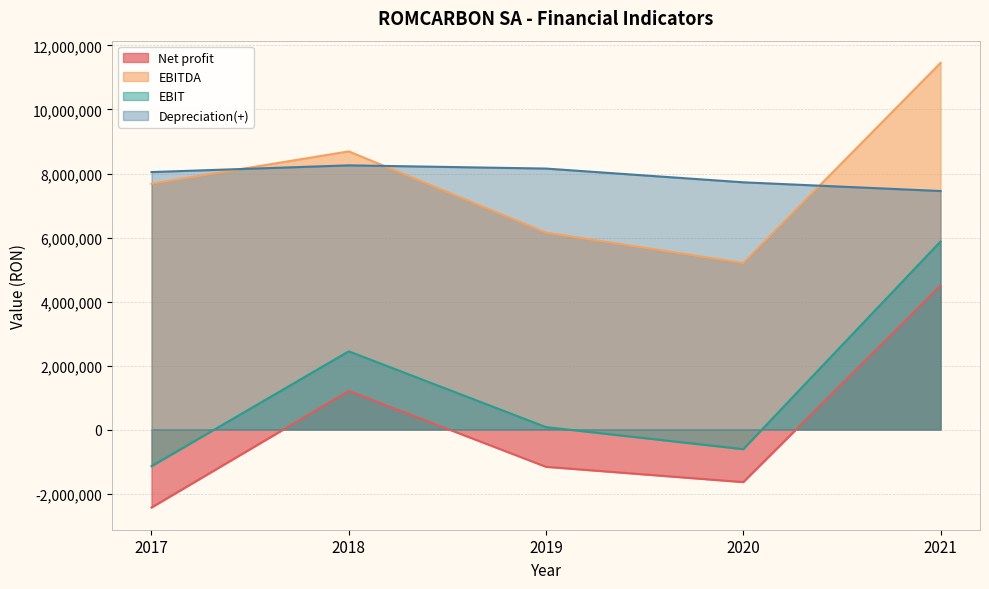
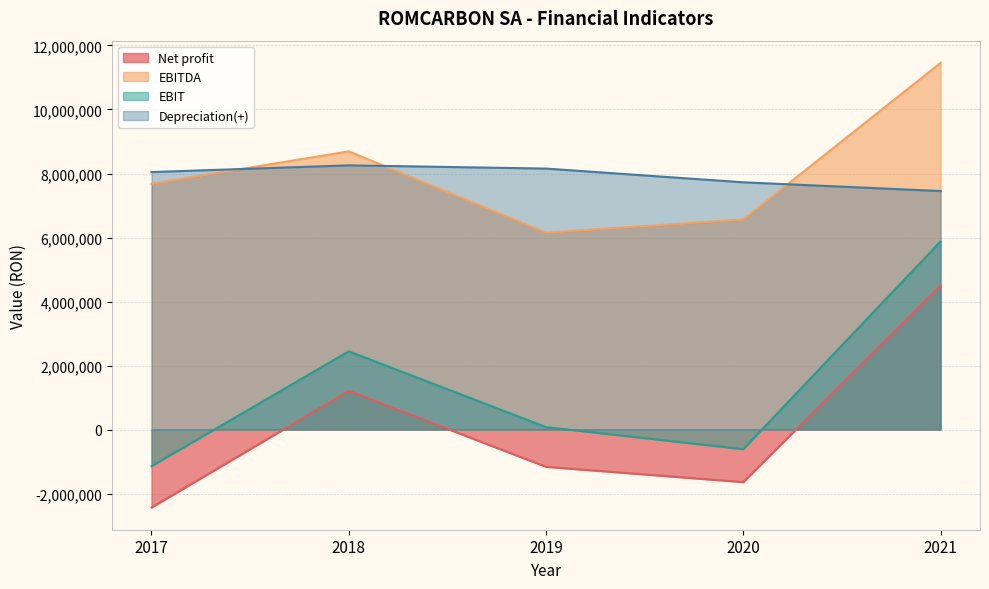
EBITDA, 2020: 5,200,000 -> 6,600,000
